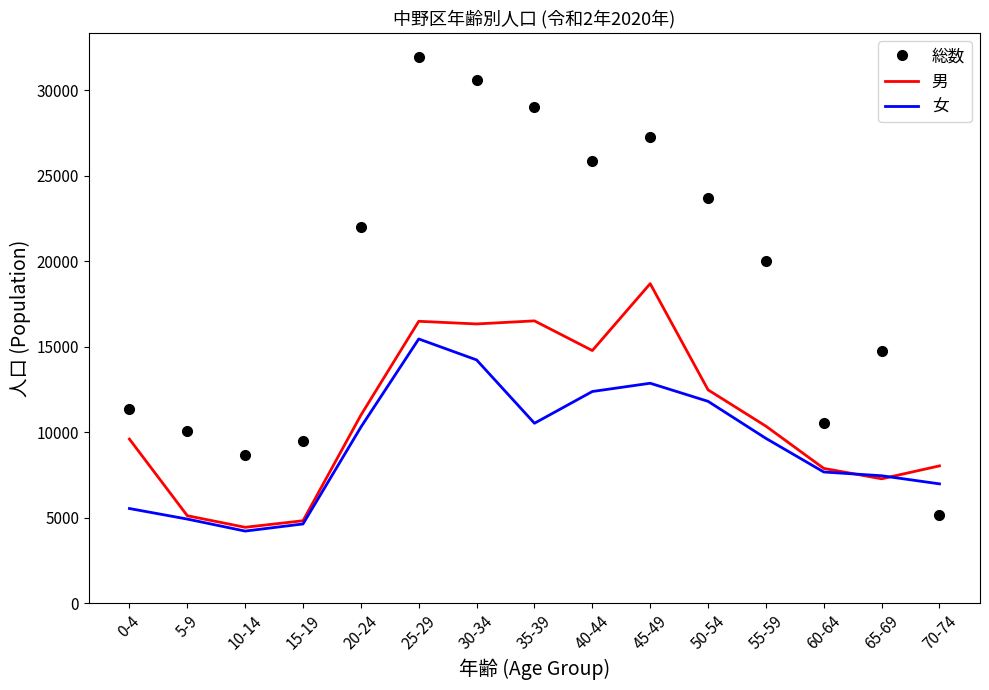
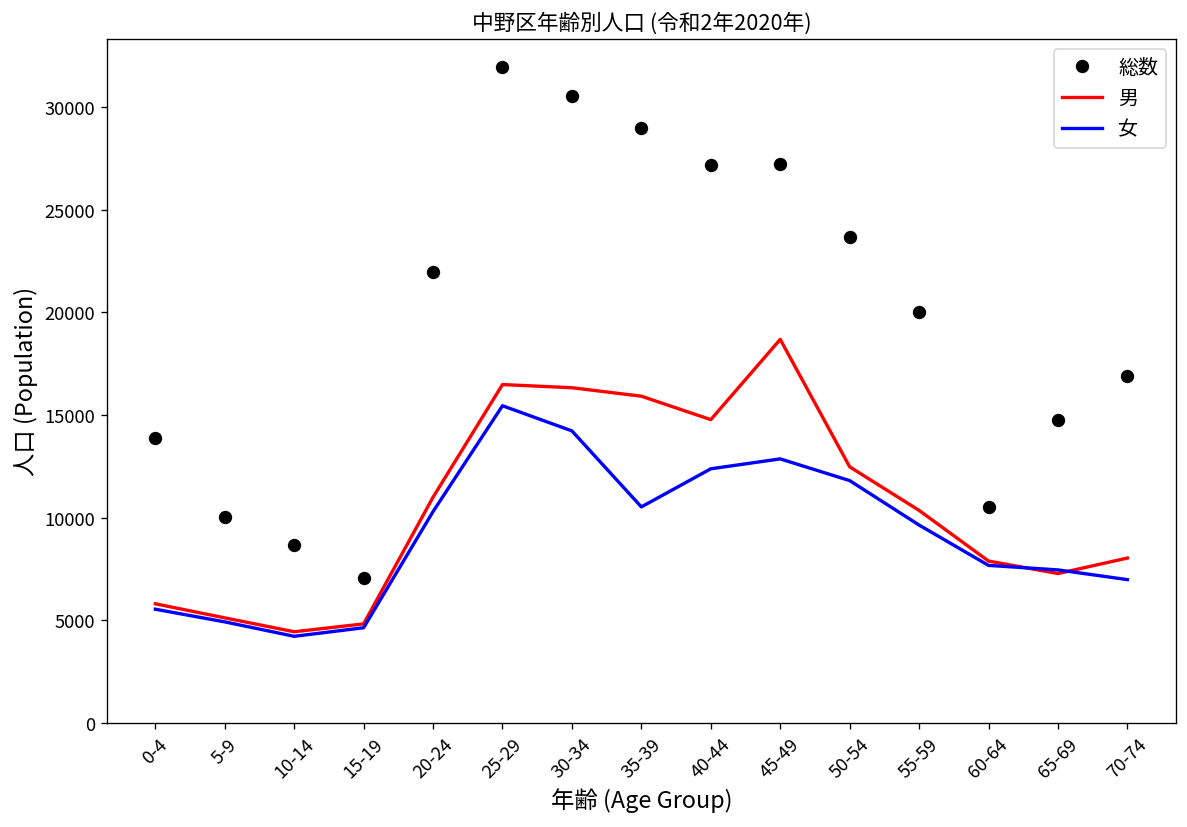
総数, 0-4: 11400 -> 13900
男, 0-4: 9600 -> 5800
総数, 15-19: 9500 -> 7100
男, 35-39: 16500 -> 15900
総数, 40-44: 25800 -> 27200
総数, 70-74: 5200 -> 16900
